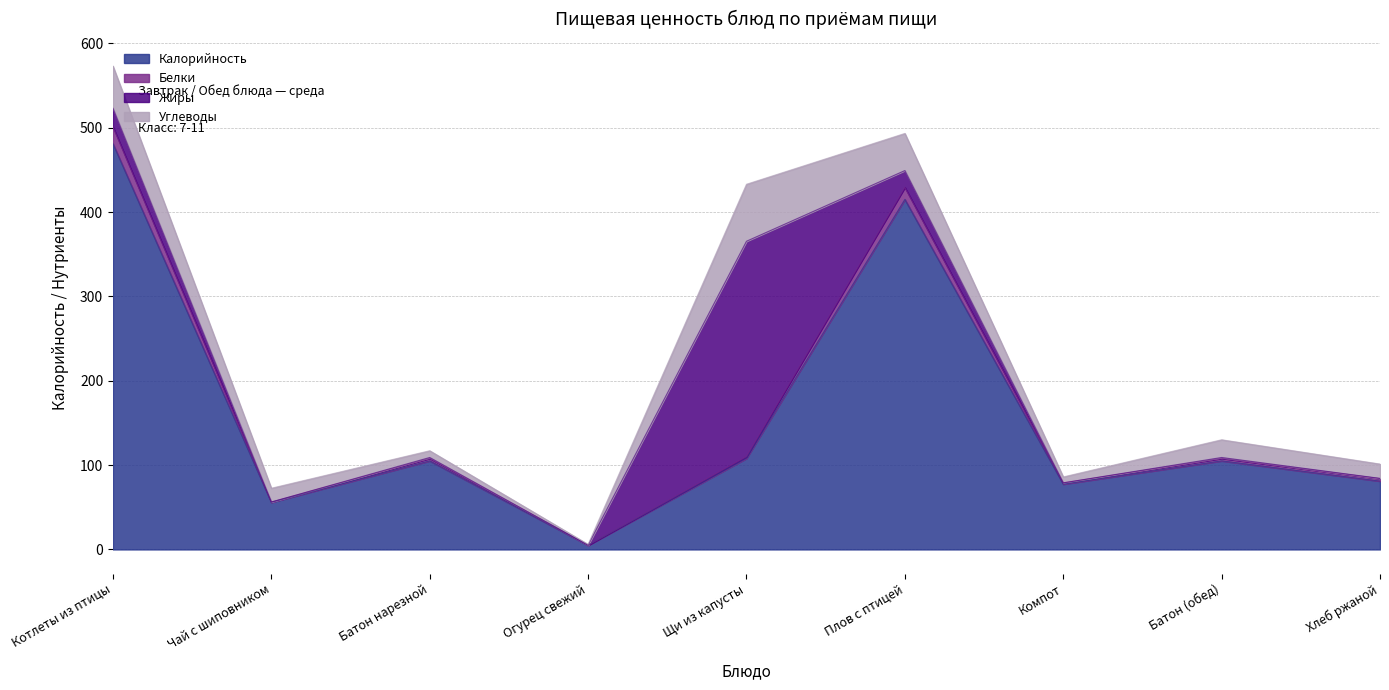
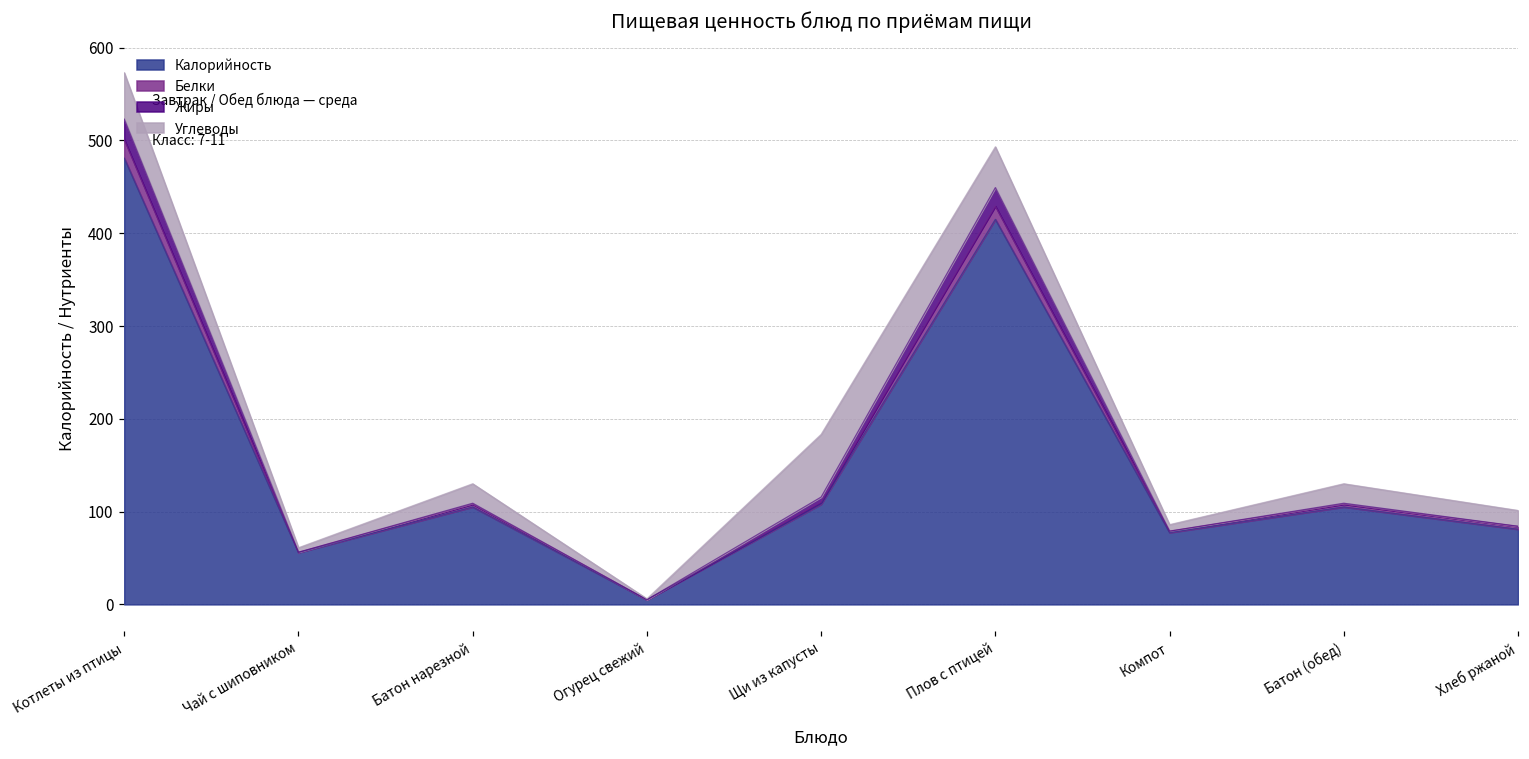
Углеводы, Чай с шиповником: 20 -> 0
Углеводы, Батон нарезной: 10 -> 20
Жиры, Щи из капусты: 260 -> 10
